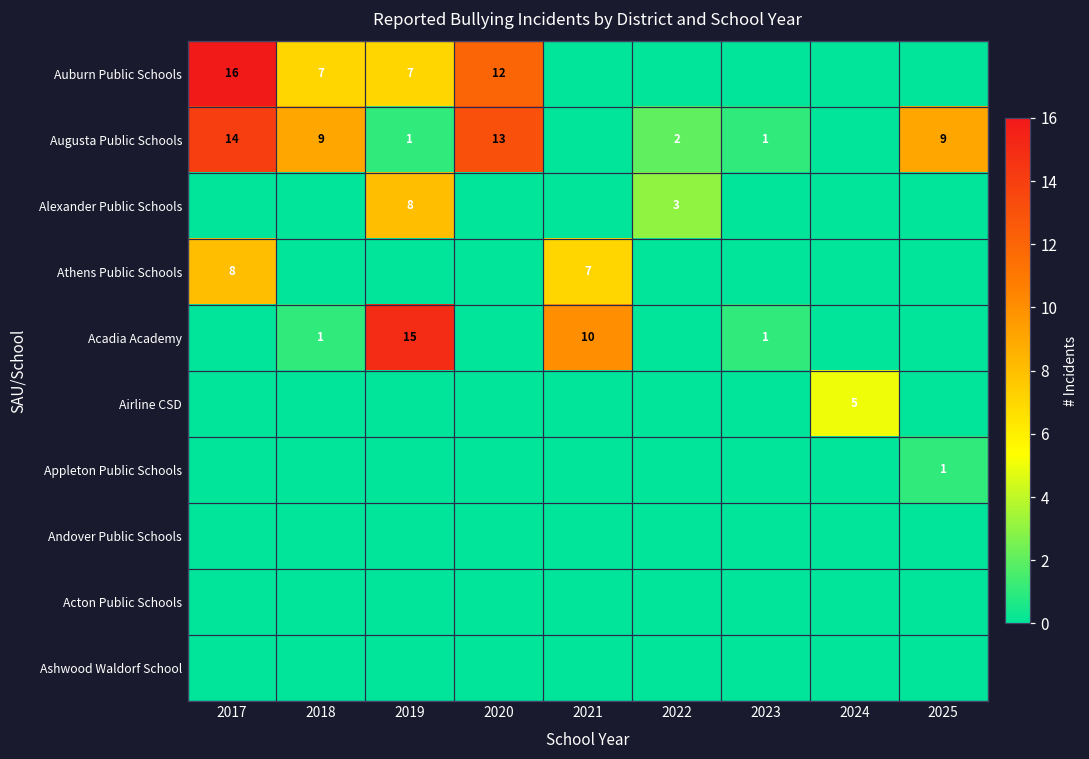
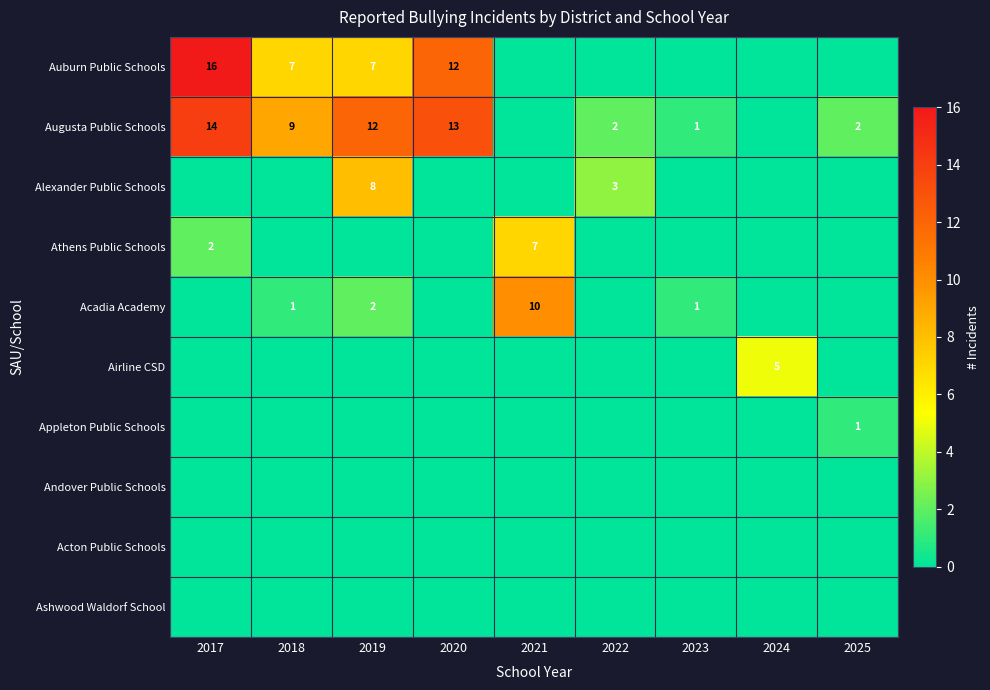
Augusta Public Schools, 2019: 1 -> 12
Augusta Public Schools, 2025: 9 -> 2
Athens Public Schools, 2017: 8 -> 2
Acadia Academy, 2019: 15 -> 2
